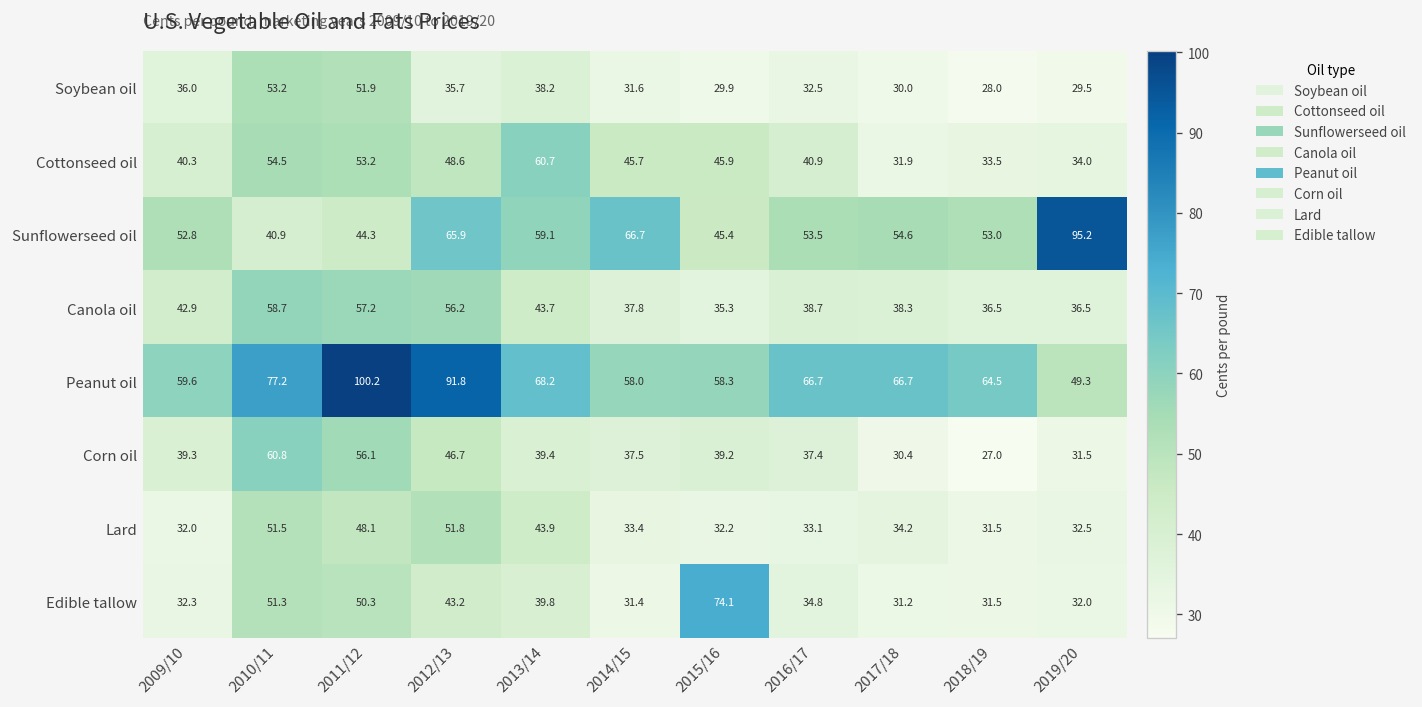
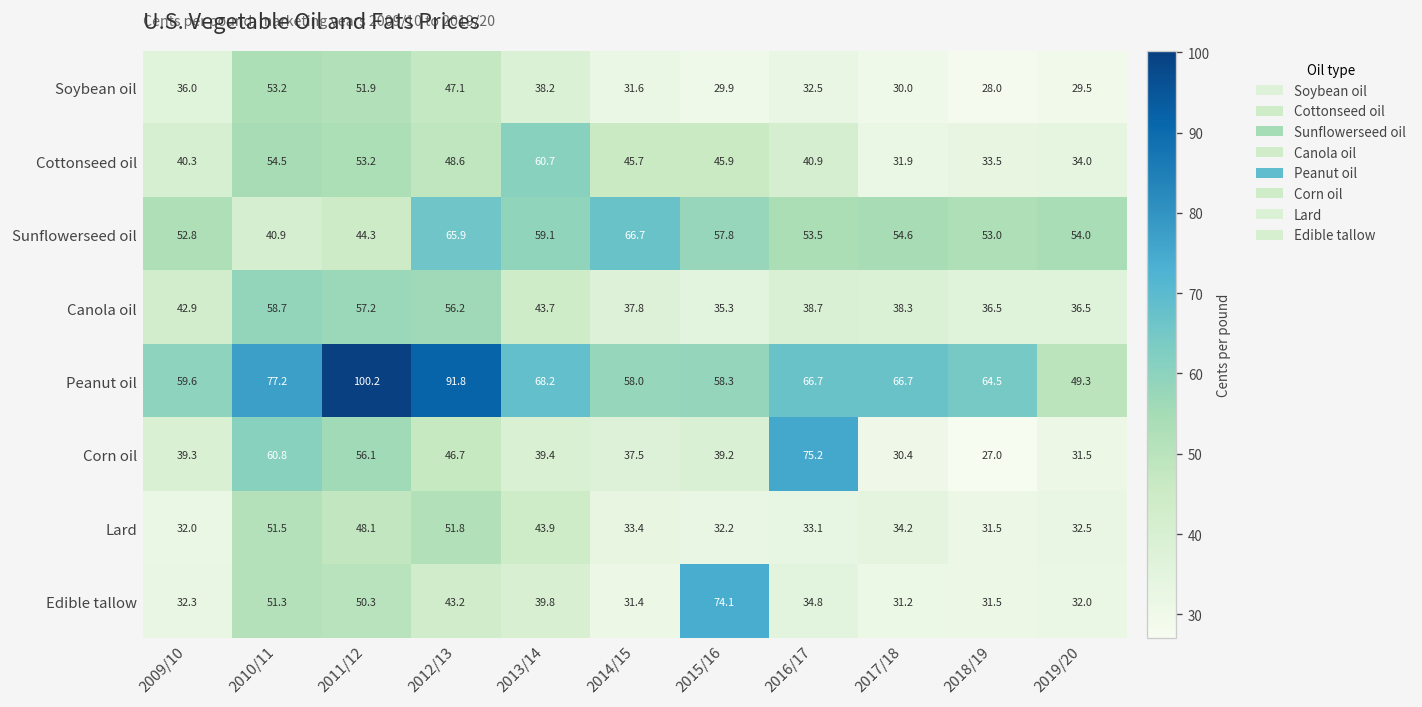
Soybean oil, 2012/13: 35.7 -> 47.1
Sunflowerseed oil, 2015/16: 45.4 -> 57.8
Sunflowerseed oil, 2019/20: 95.2 -> 54.0
Corn oil, 2016/17: 37.4 -> 75.2
